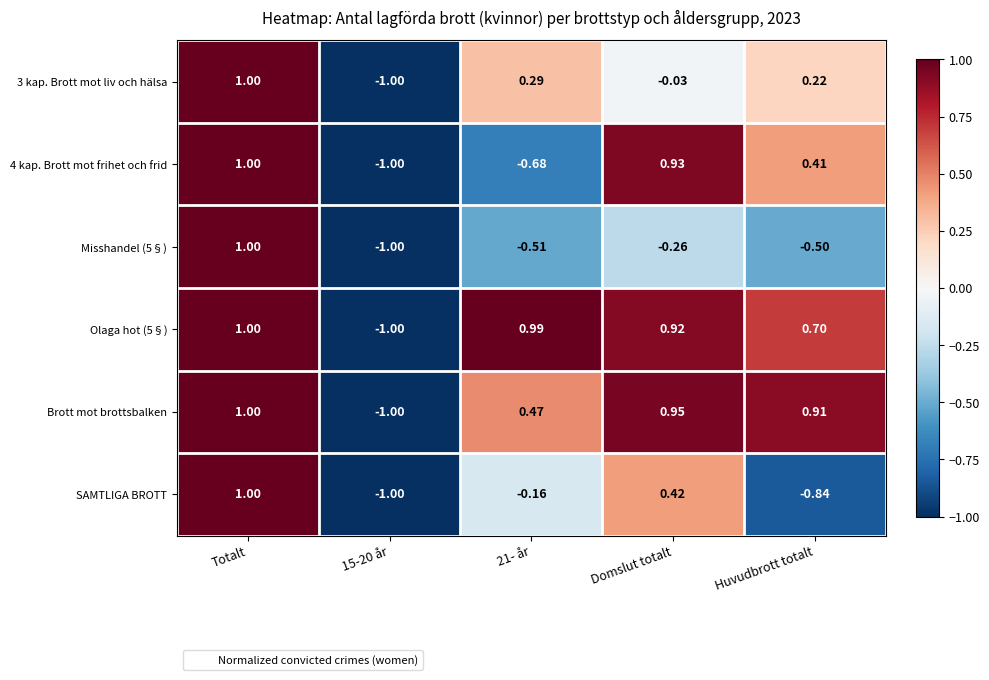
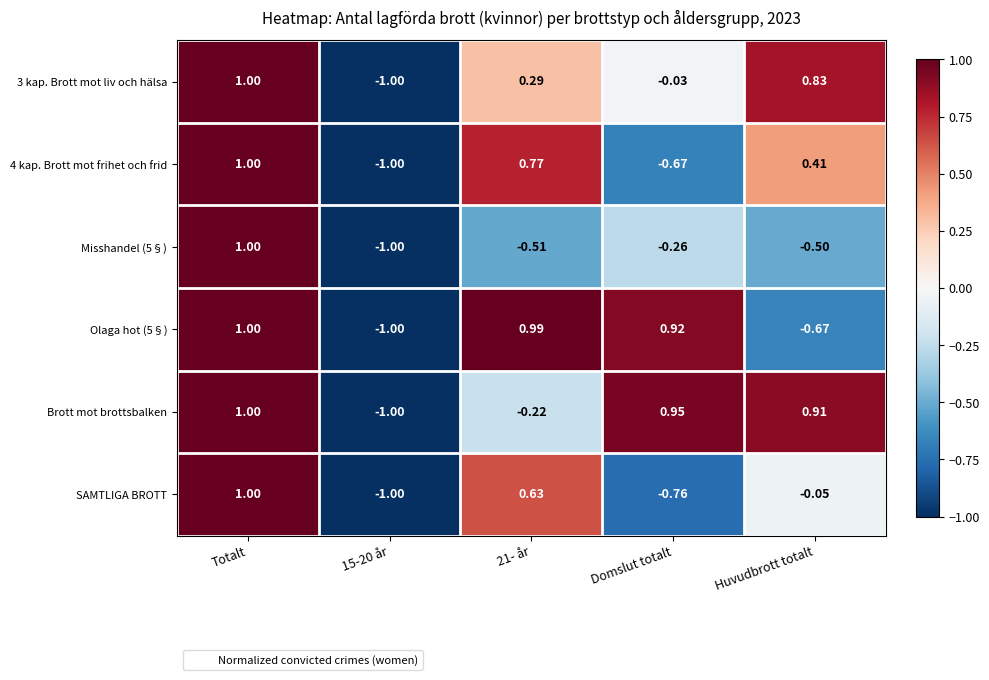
3 kap. Brott mot liv och hälsa, Huvudbrott totalt: 0.22 -> 0.83
4 kap. Brott mot frihet och frid, 21- år: -0.68 -> 0.77
4 kap. Brott mot frihet och frid, Domslut totalt: 0.93 -> -0.67
Olaga hot (5§), Huvudbrott totalt: 0.70 -> -0.67
Brott mot brottsbalken, 21- år: 0.47 -> -0.22
SAMTLIGA BROTT, 21- år: -0.16 -> 0.63
SAMTLIGA BROTT, Domslut totalt: 0.42 -> -0.76
SAMTLIGA BROTT, Huvudbrott totalt: -0.84 -> -0.05
